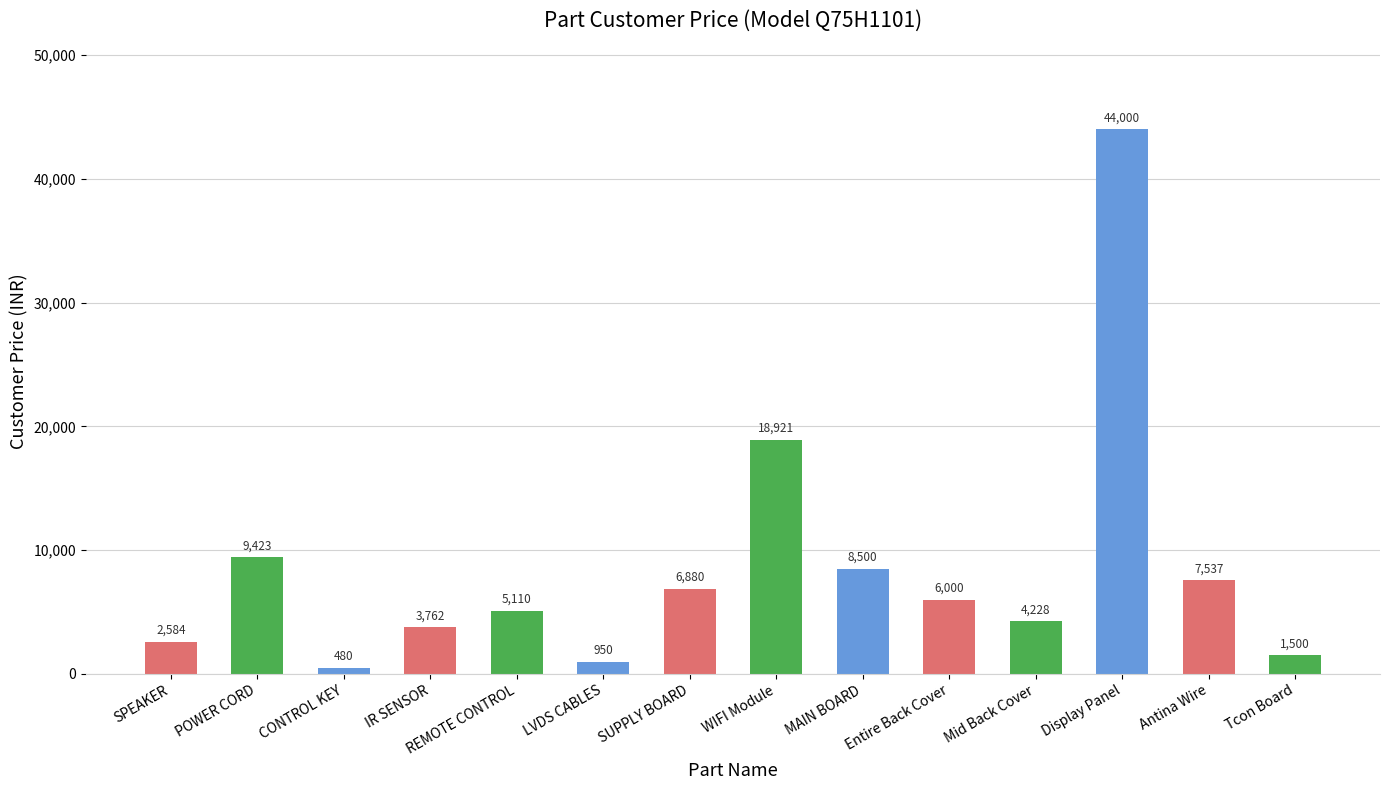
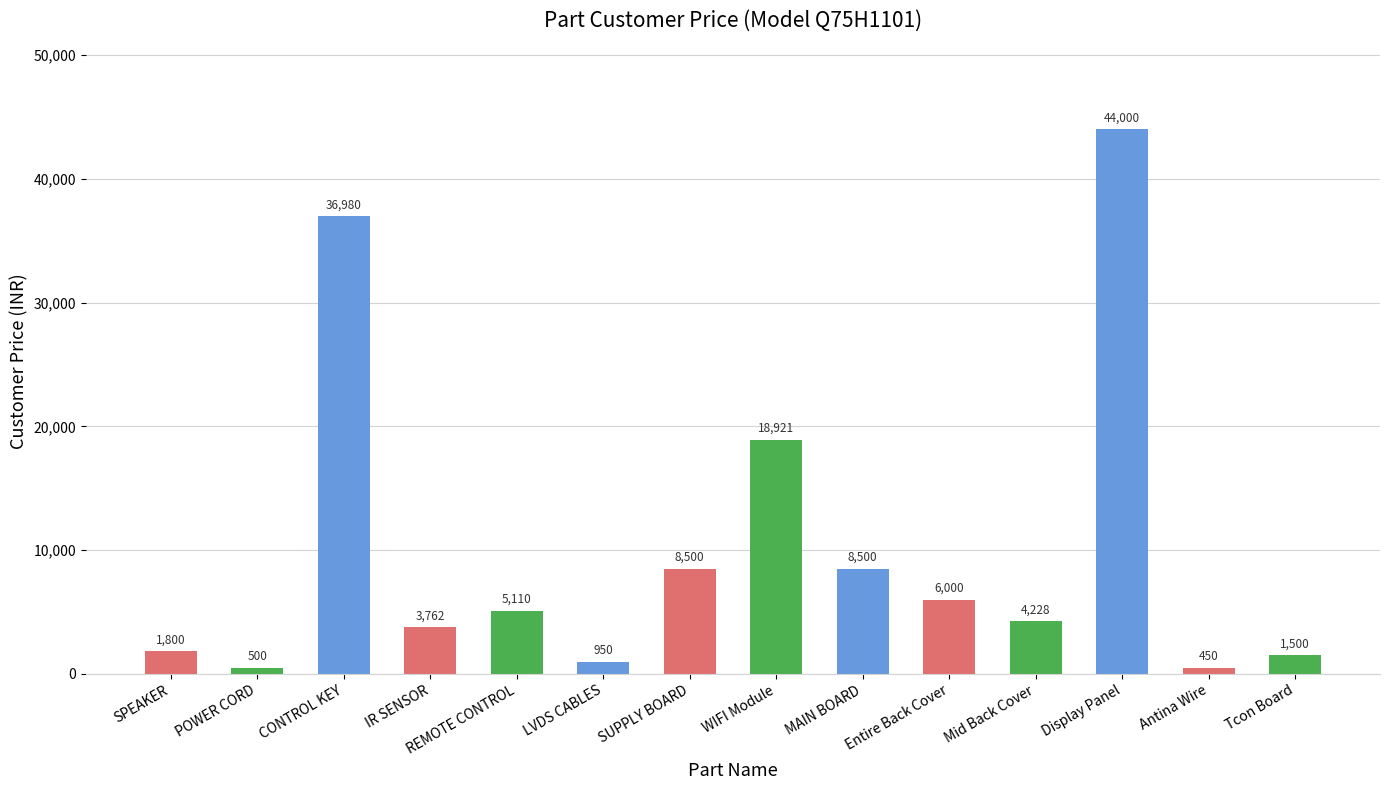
SPEAKER: 2,584 -> 1,800
POWER CORD: 9,423 -> 500
CONTROL KEY: 480 -> 36,980
SUPPLY BOARD: 6,880 -> 8,500
Antina Wire: 7,537 -> 450
